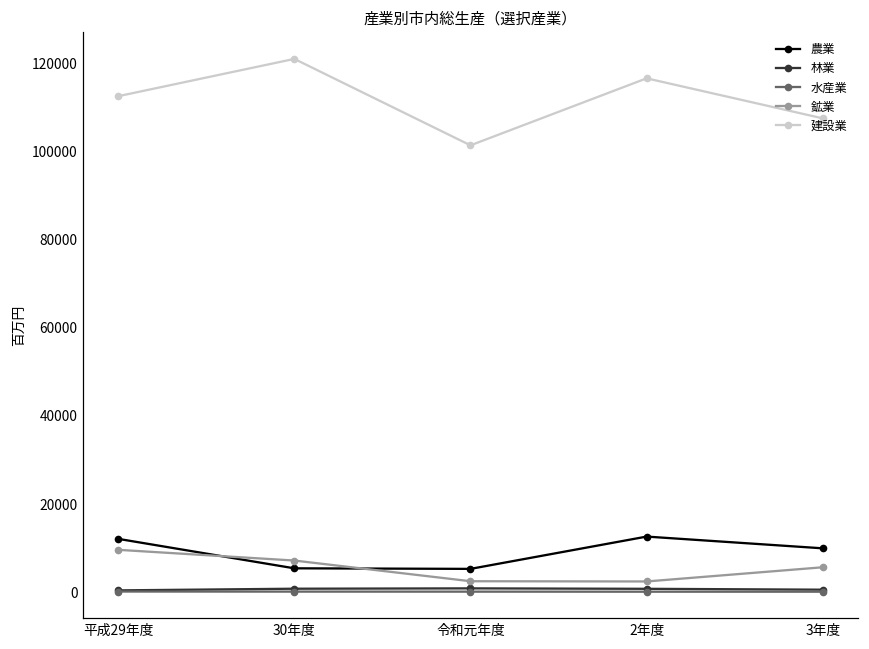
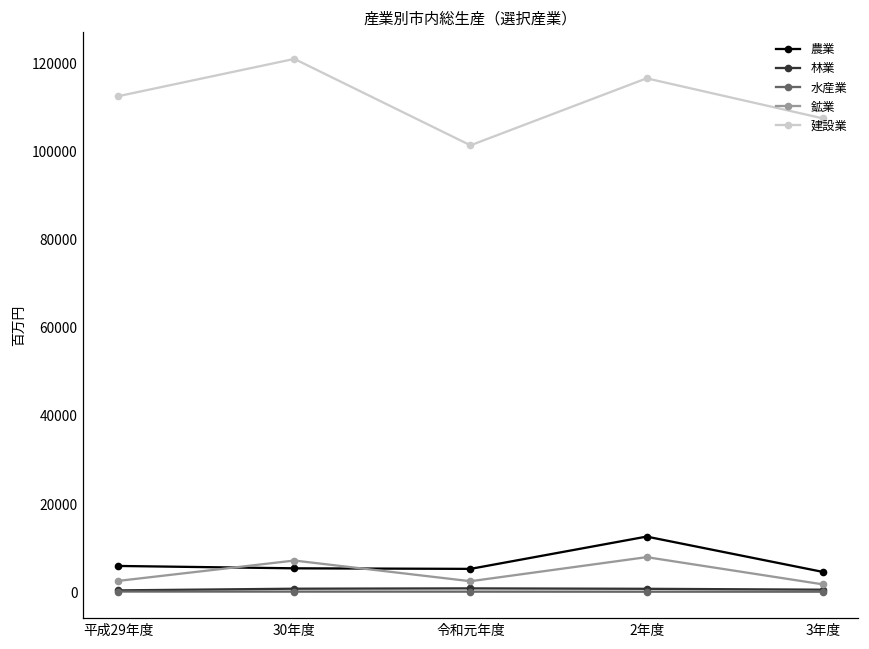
農業, 平成29年度: 12000 -> 6000
鉱業, 平成29年度: 10000 -> 3000
鉱業, 2年度: 2000 -> 8000
農業, 3年度: 10000 -> 5000
鉱業, 3年度: 6000 -> 2000
